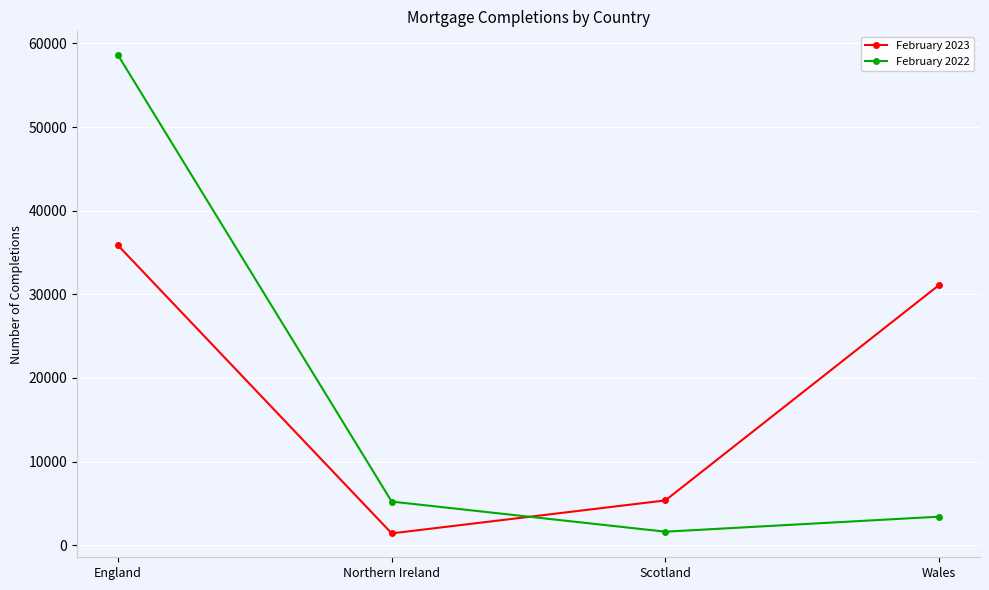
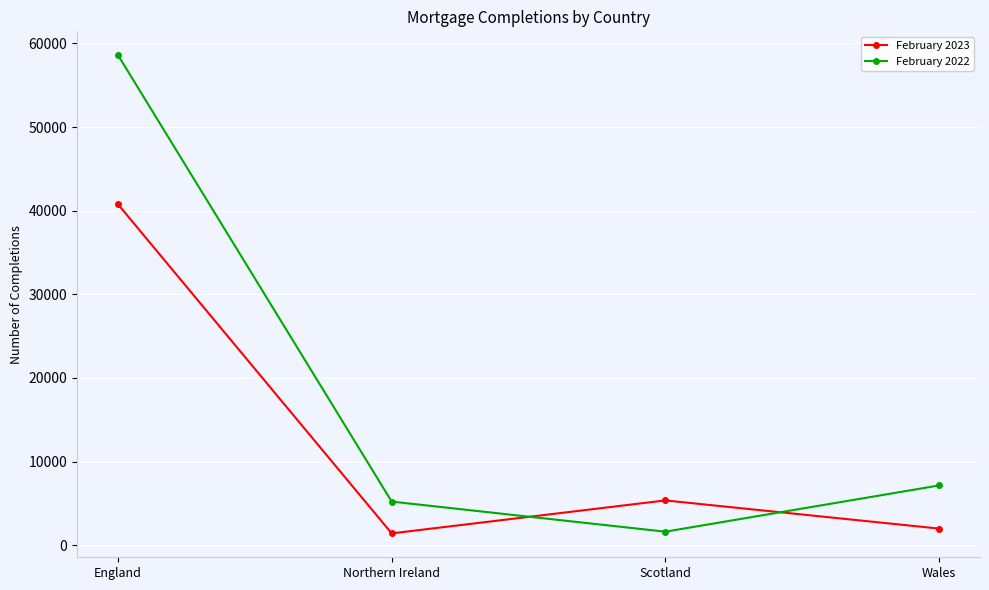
February 2023, England: 36000 -> 41000
February 2023, Wales: 31000 -> 2000
February 2022, Wales: 3000 -> 7000
